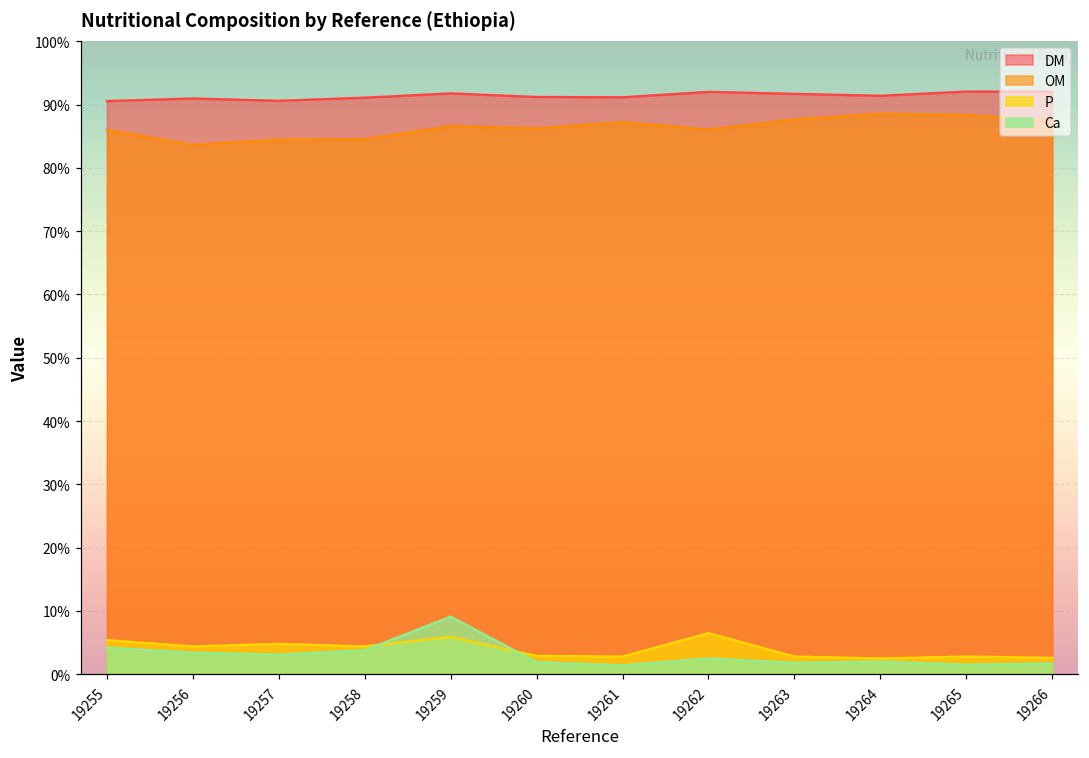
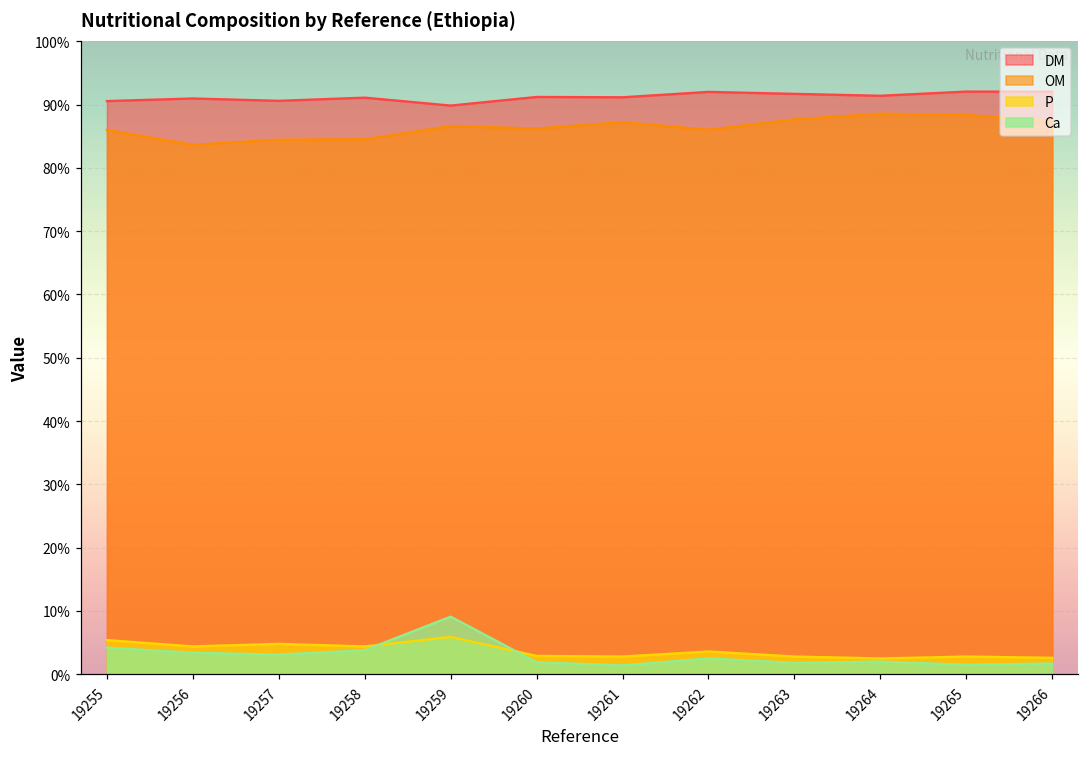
DM, 19259: 92% -> 90%
P, 19262: 7% -> 4%
